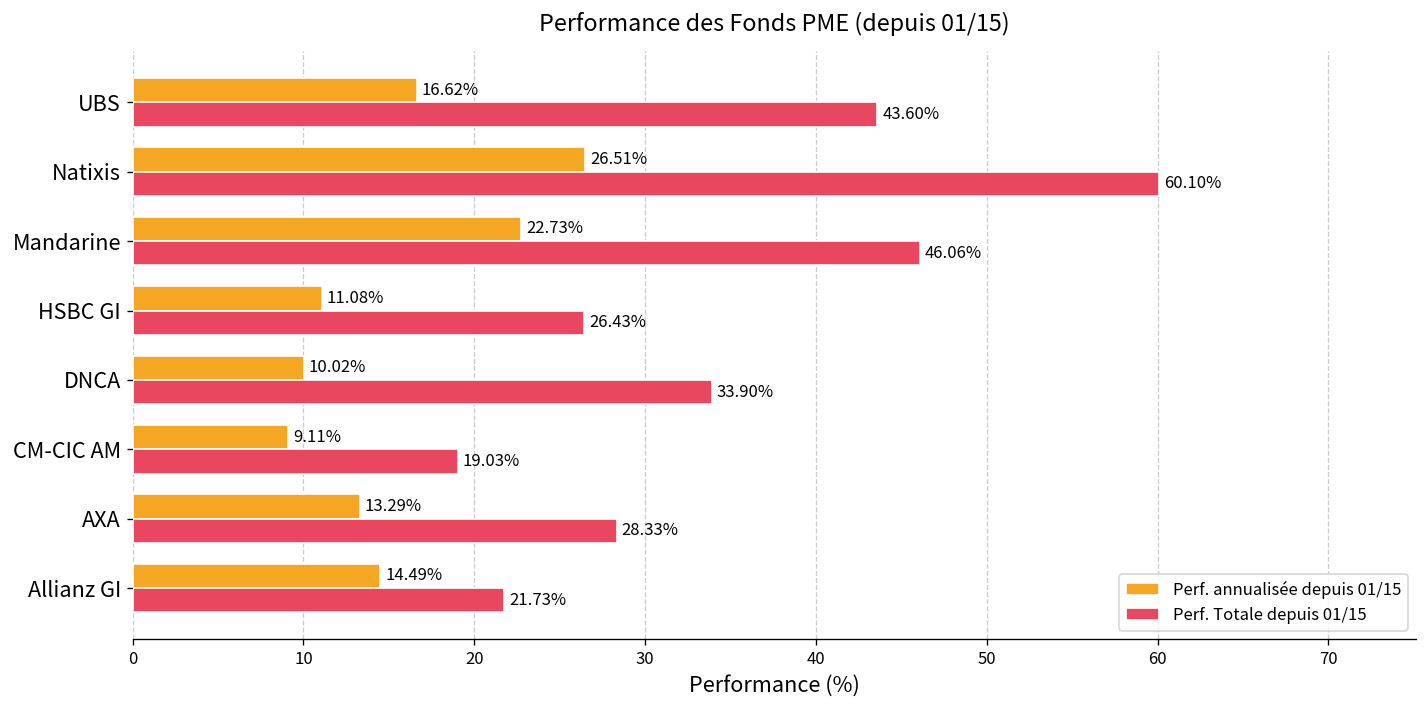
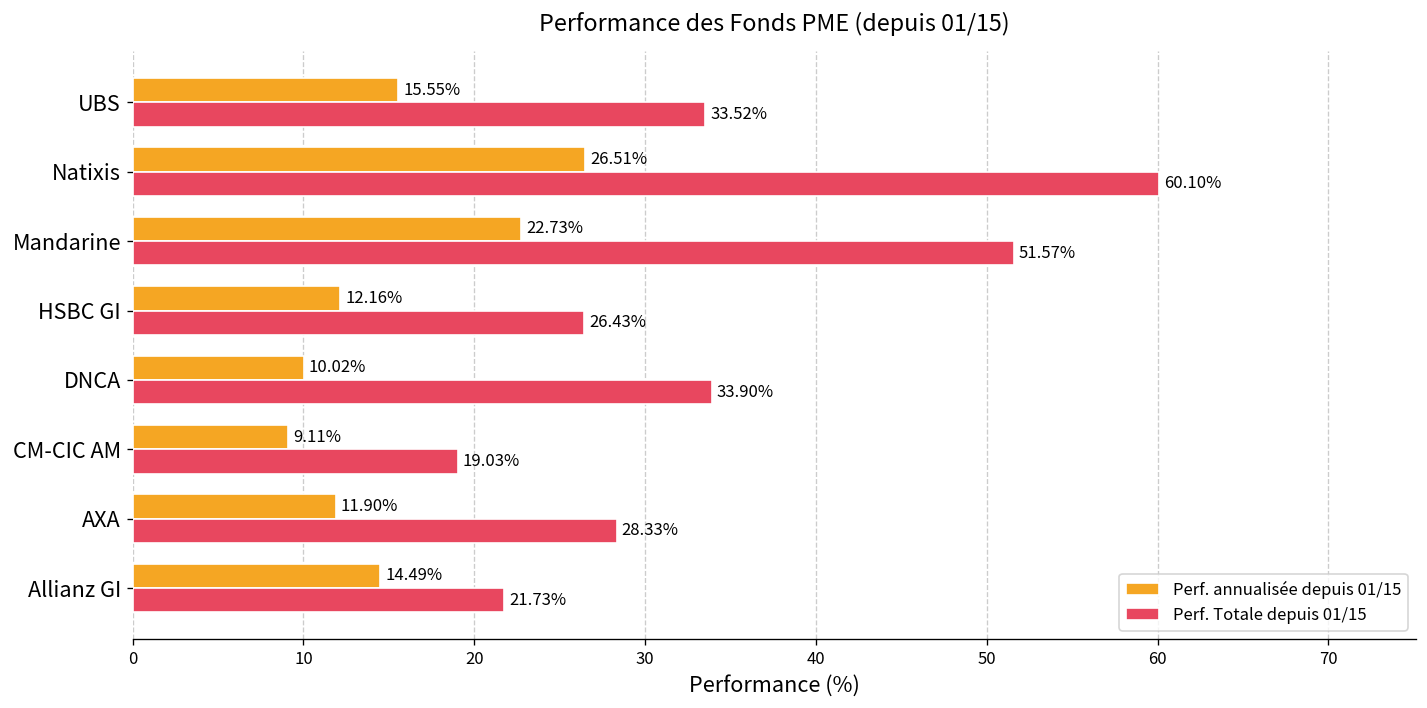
Perf. annualisée depuis 01/15, UBS: 16.62% -> 15.55%
Perf. Totale depuis 01/15, UBS: 43.60% -> 33.52%
Perf. Totale depuis 01/15, Mandarine: 46.06% -> 51.57%
Perf. annualisée depuis 01/15, HSBC GI: 11.08% -> 12.16%
Perf. annualisée depuis 01/15, AXA: 13.29% -> 11.90%
